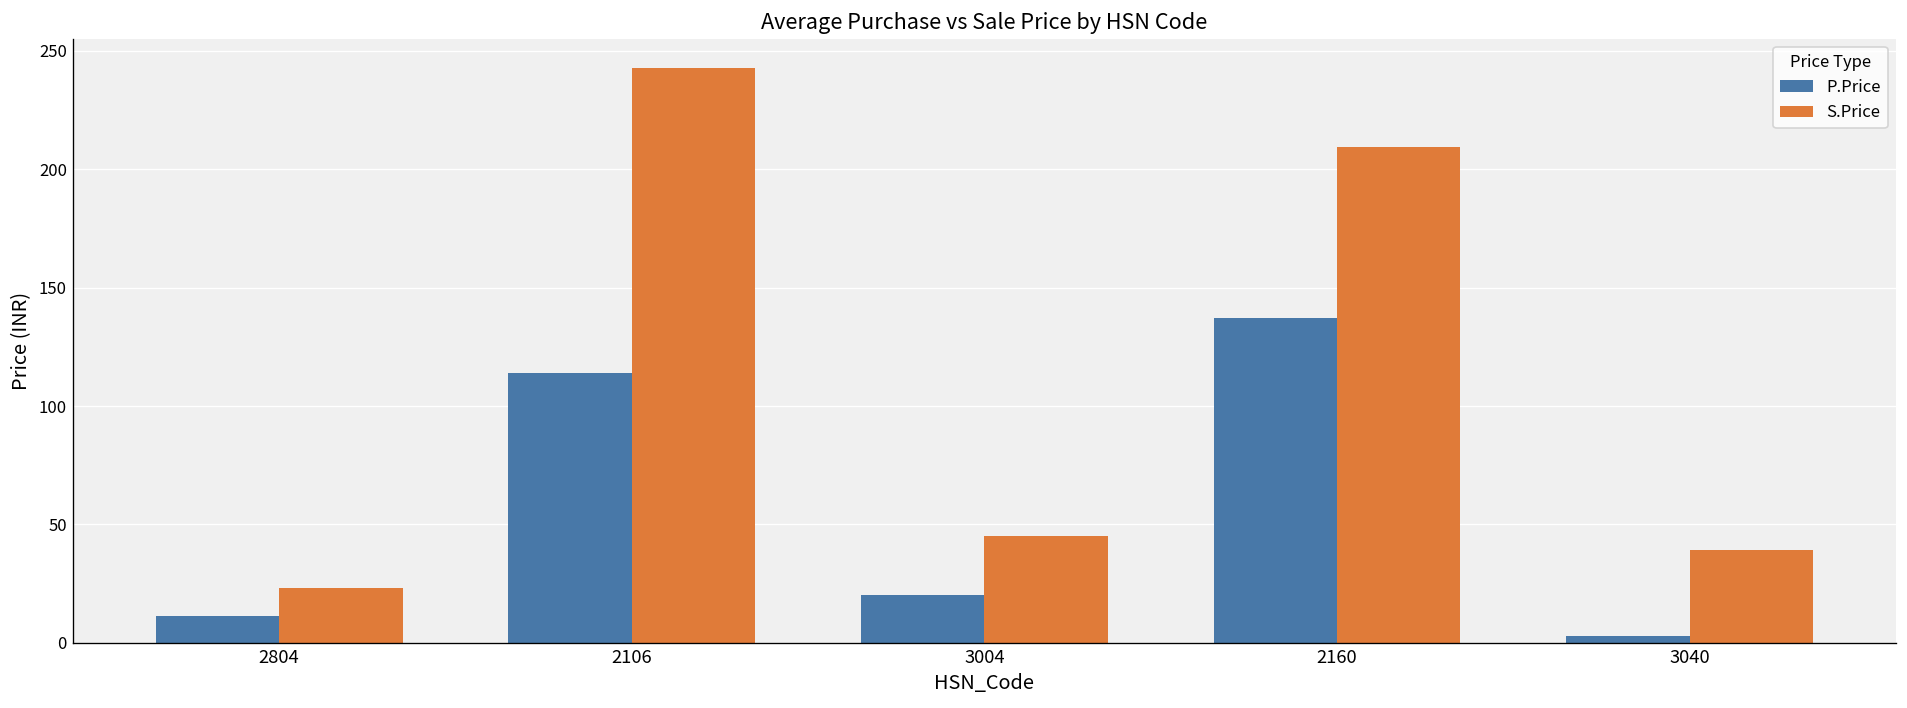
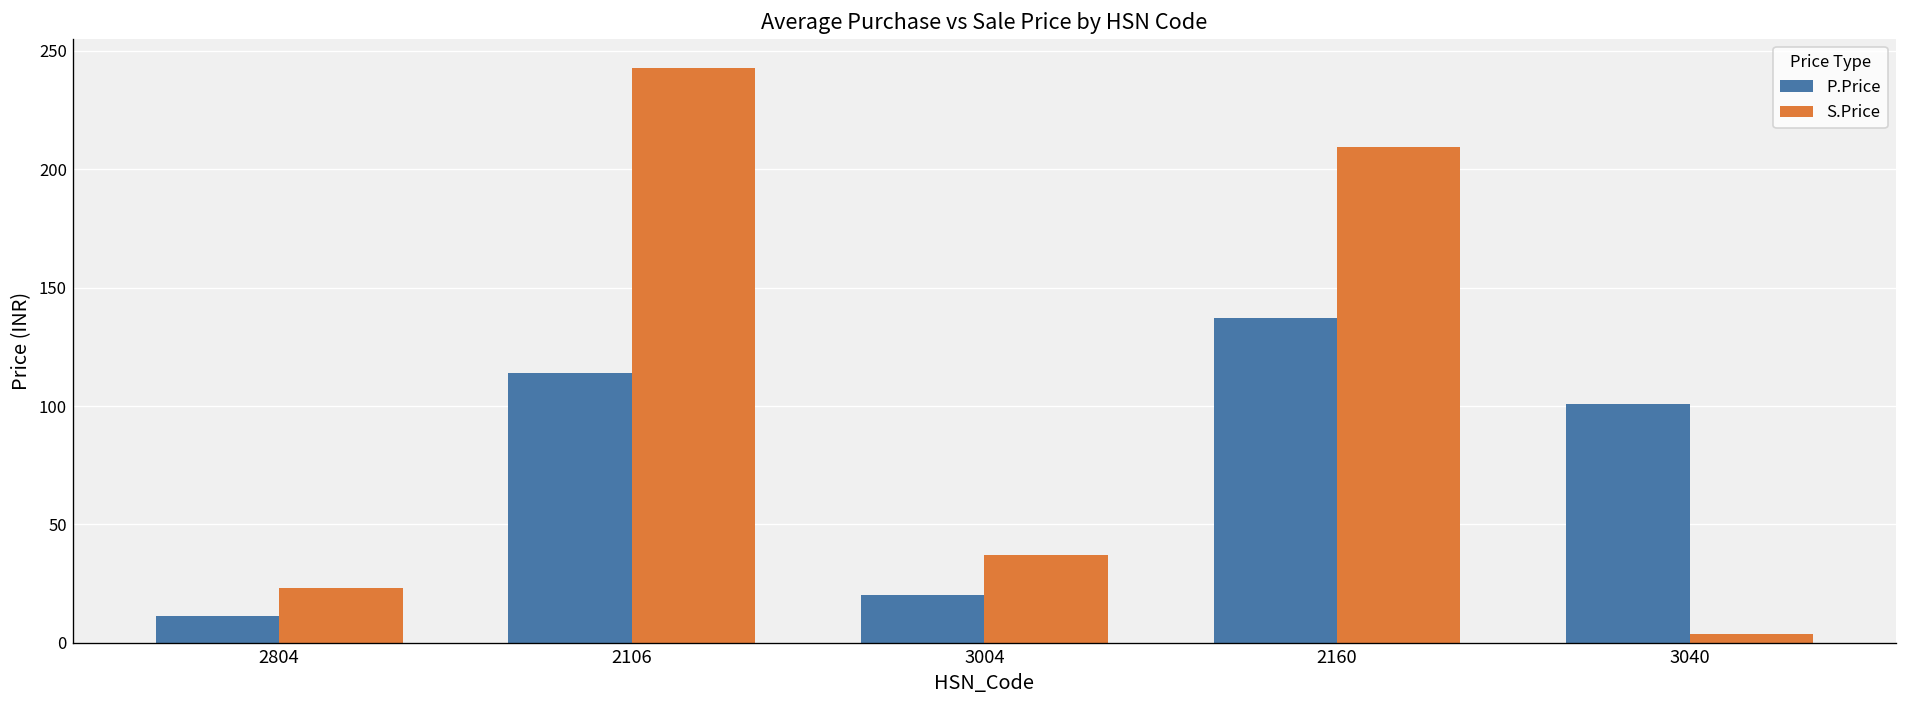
S.Price, 3004: 45 -> 37
P.Price, 3040: 3 -> 101
S.Price, 3040: 39 -> 4
